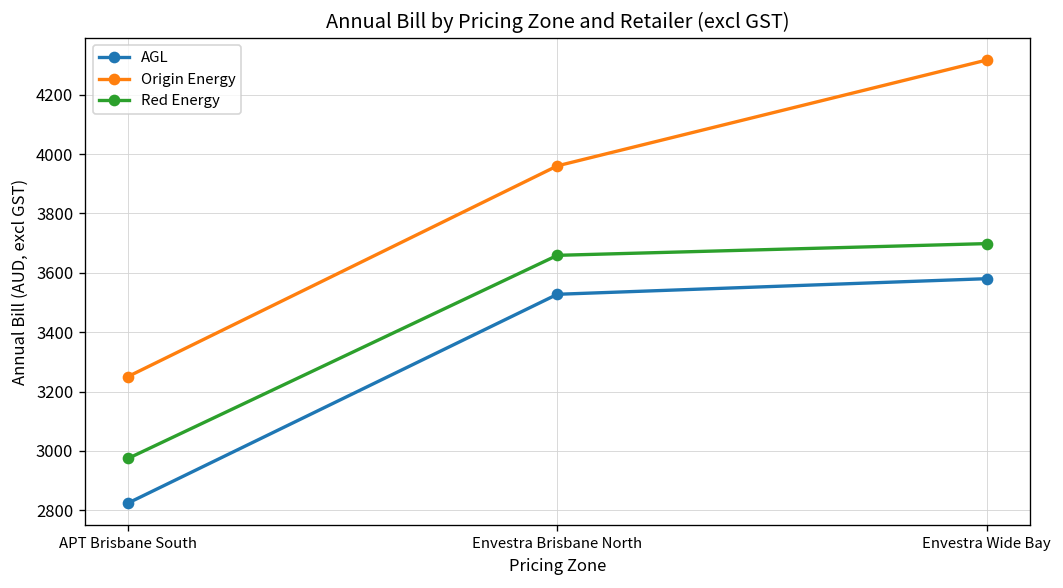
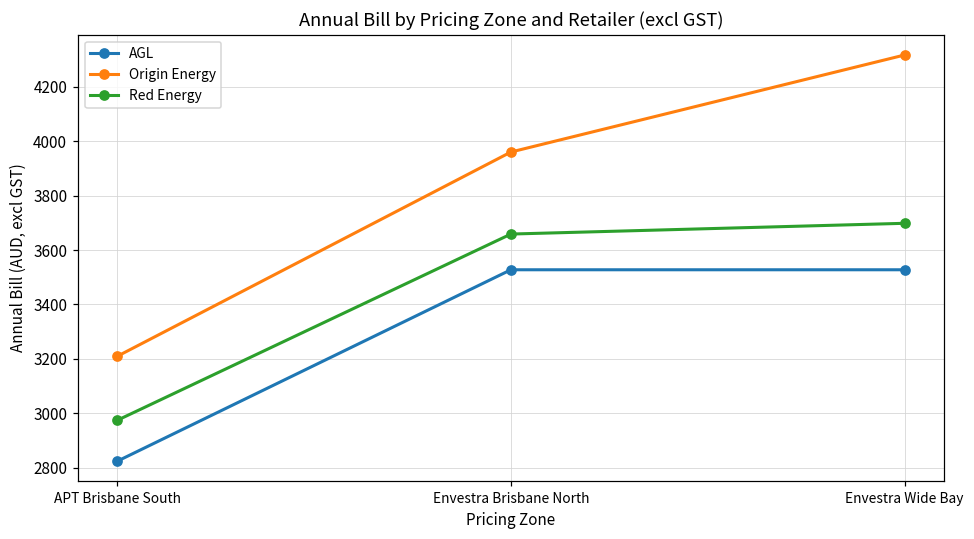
Origin Energy, APT Brisbane South: 3250 -> 3210
AGL, Envestra Wide Bay: 3580 -> 3530
